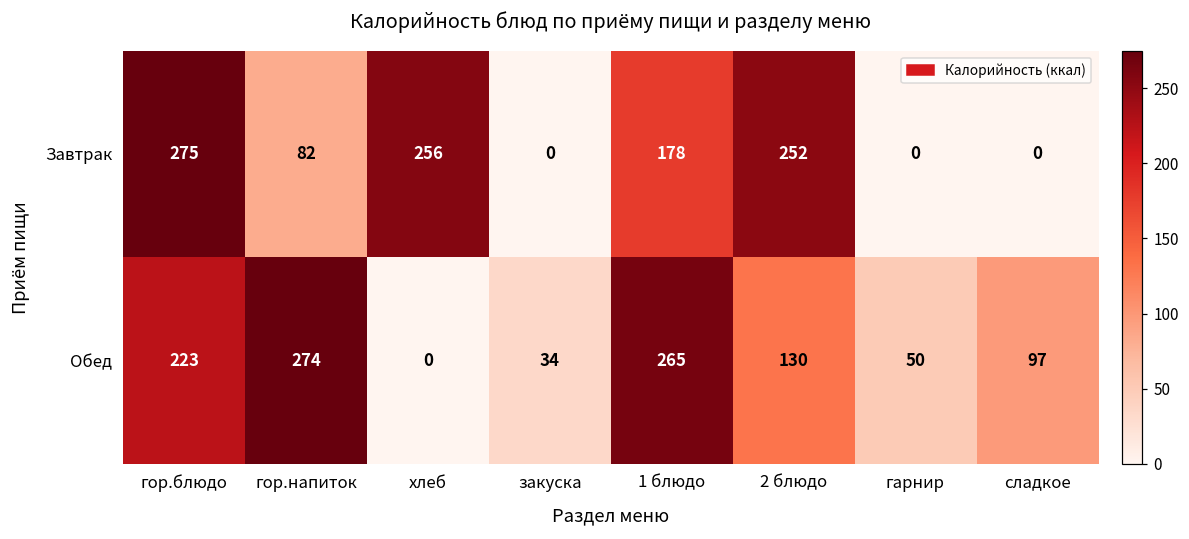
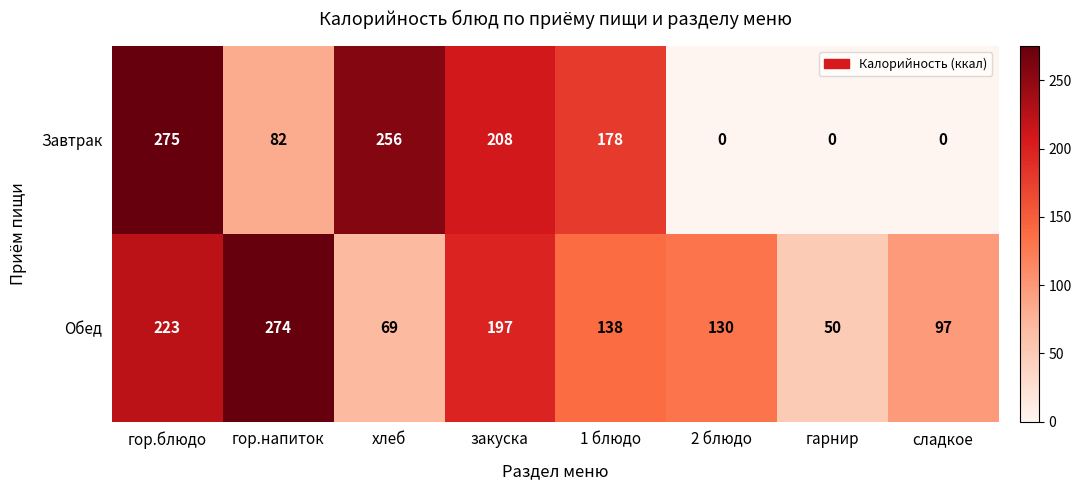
Завтрак, закуска: 0 -> 208
Завтрак, 2 блюдо: 252 -> 0
Обед, хлеб: 0 -> 69
Обед, закуска: 34 -> 197
Обед, 1 блюдо: 265 -> 138
